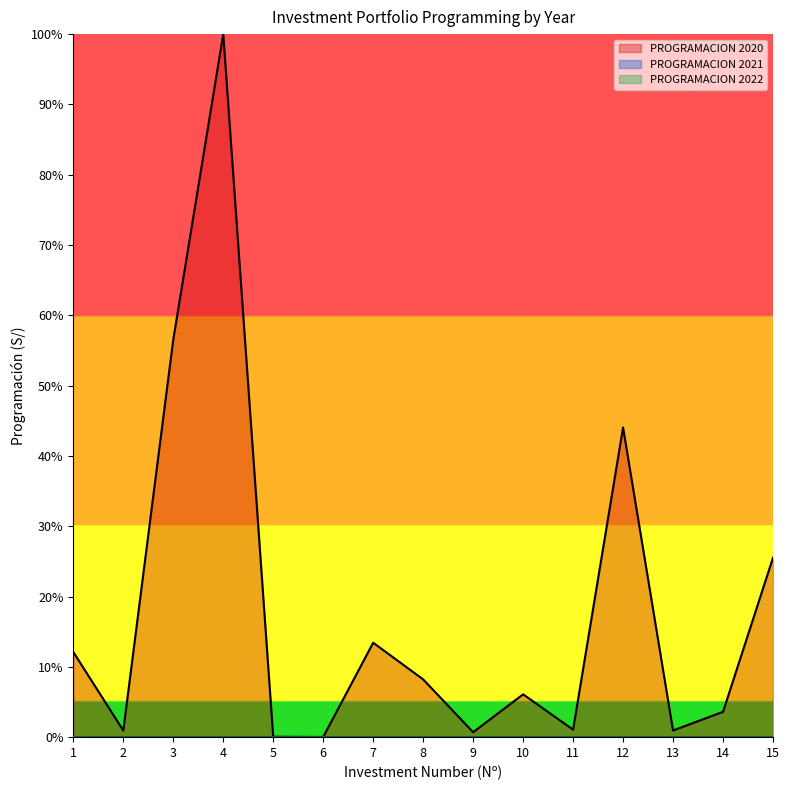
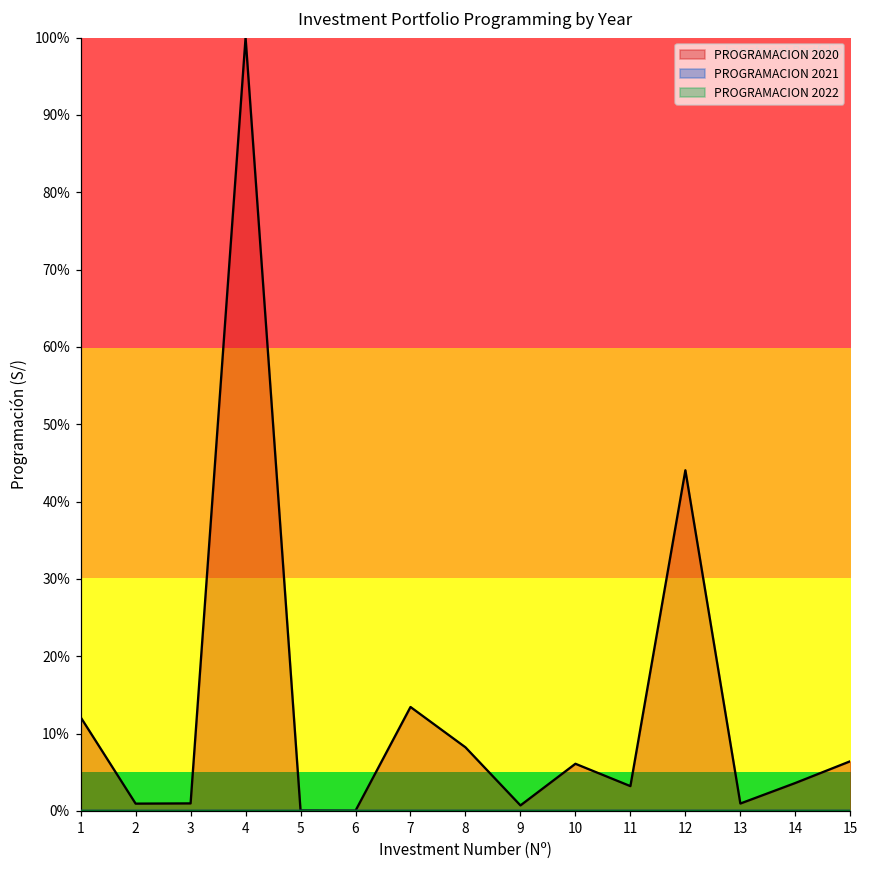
PROGRAMACION 2020, 3: 57% -> 1%
PROGRAMACION 2020, 11: 1% -> 3%
PROGRAMACION 2020, 15: 26% -> 6%
